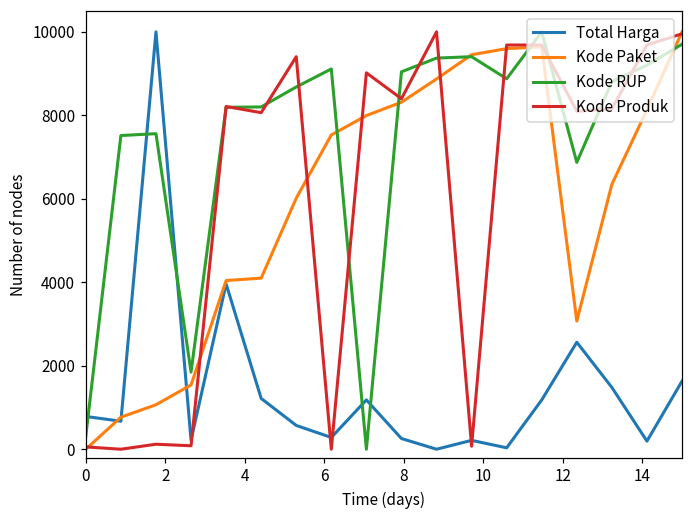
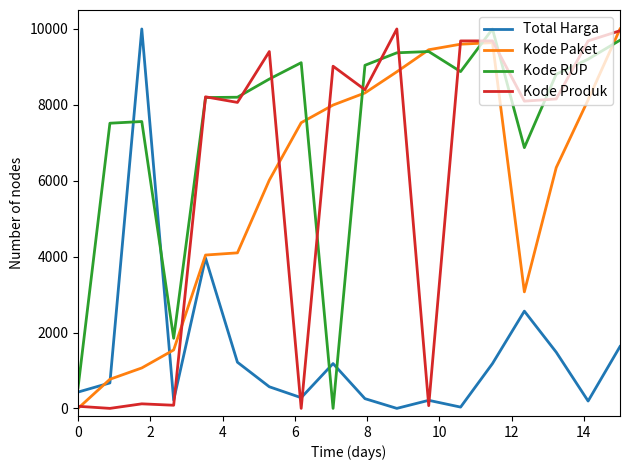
Total Harga, 0: 800 -> 400
Kode RUP, 0: 300 -> 500
